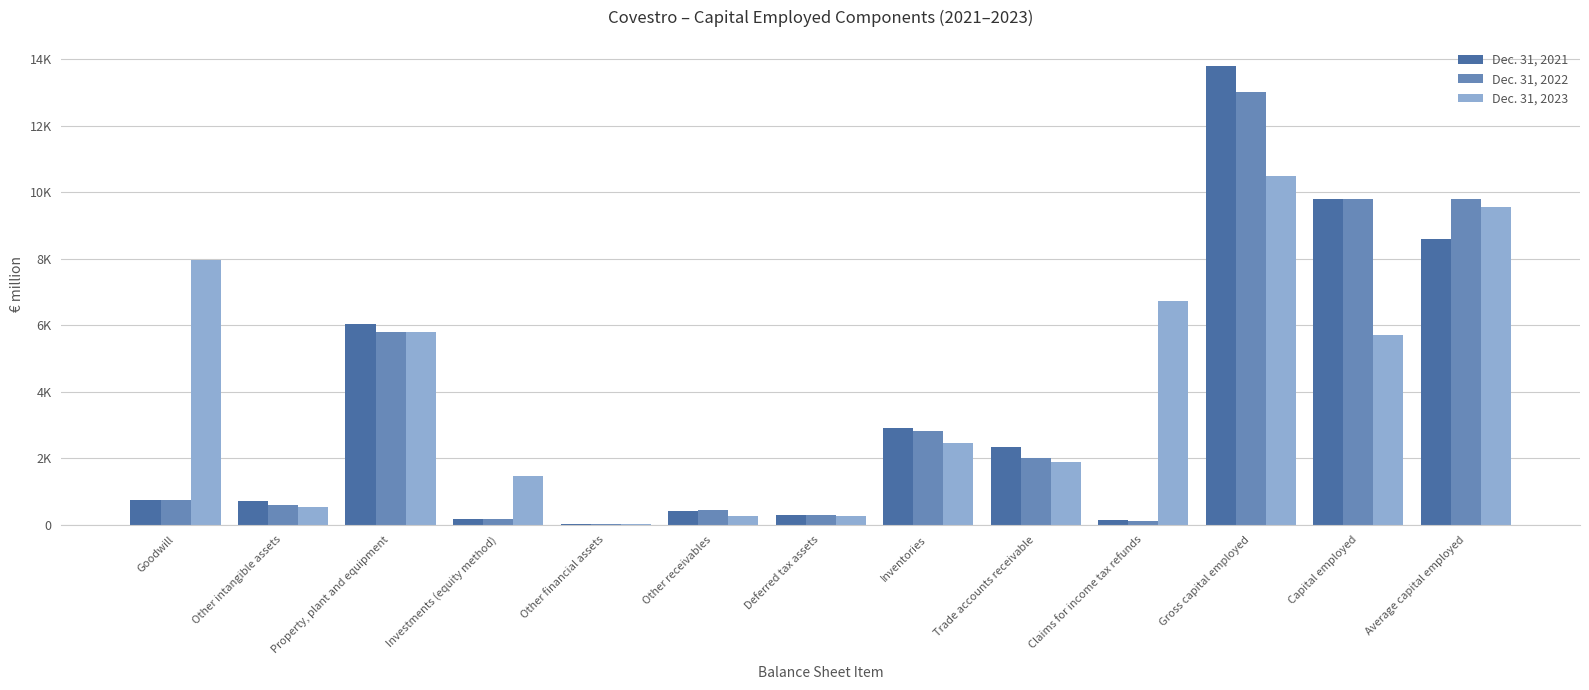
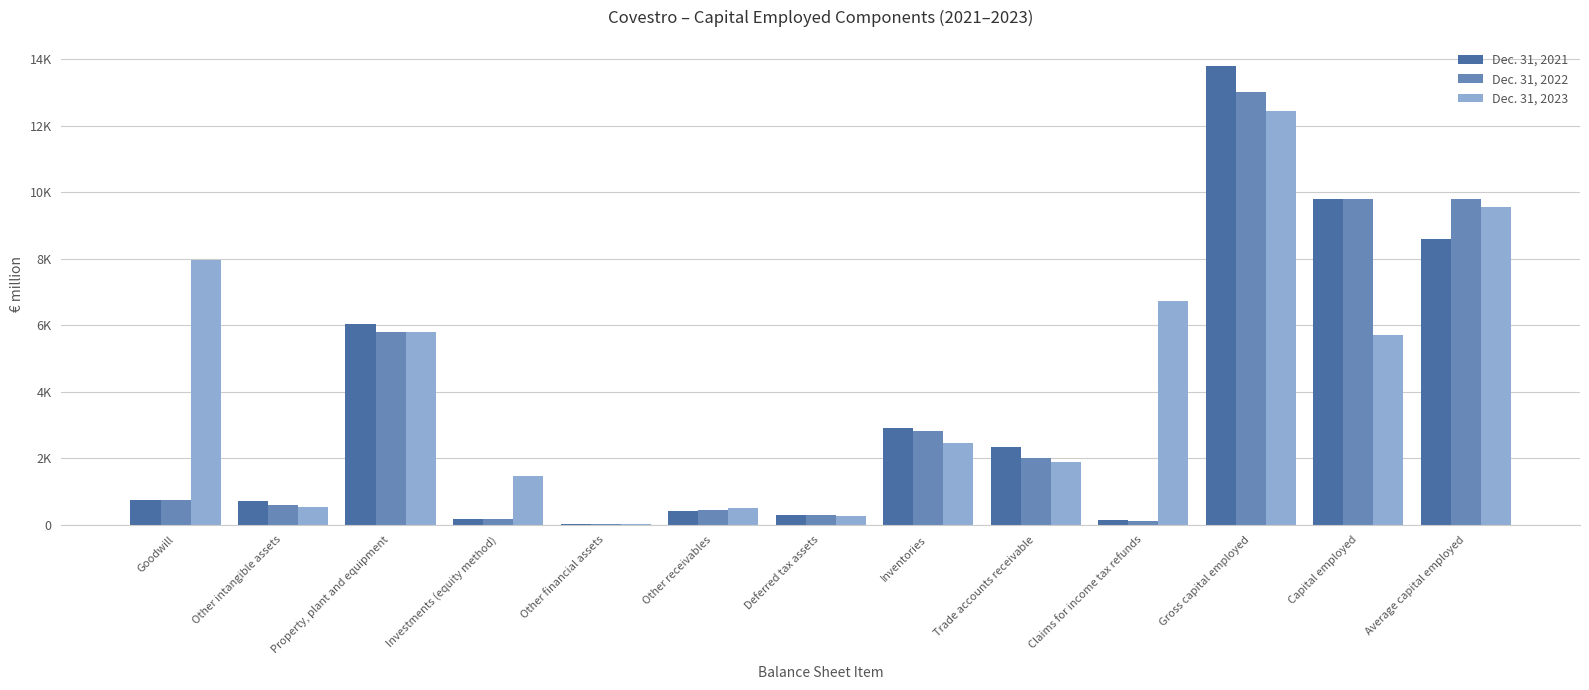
Dec. 31, 2023, Other receivables: 300 -> 500
Dec. 31, 2023, Gross capital employed: 10500 -> 12400
